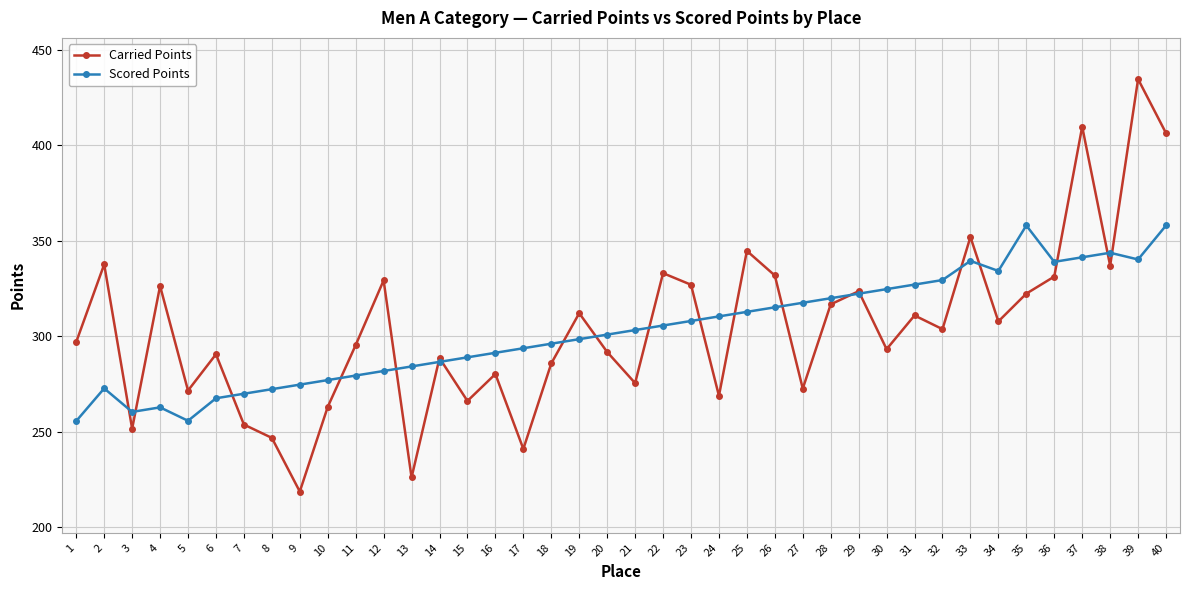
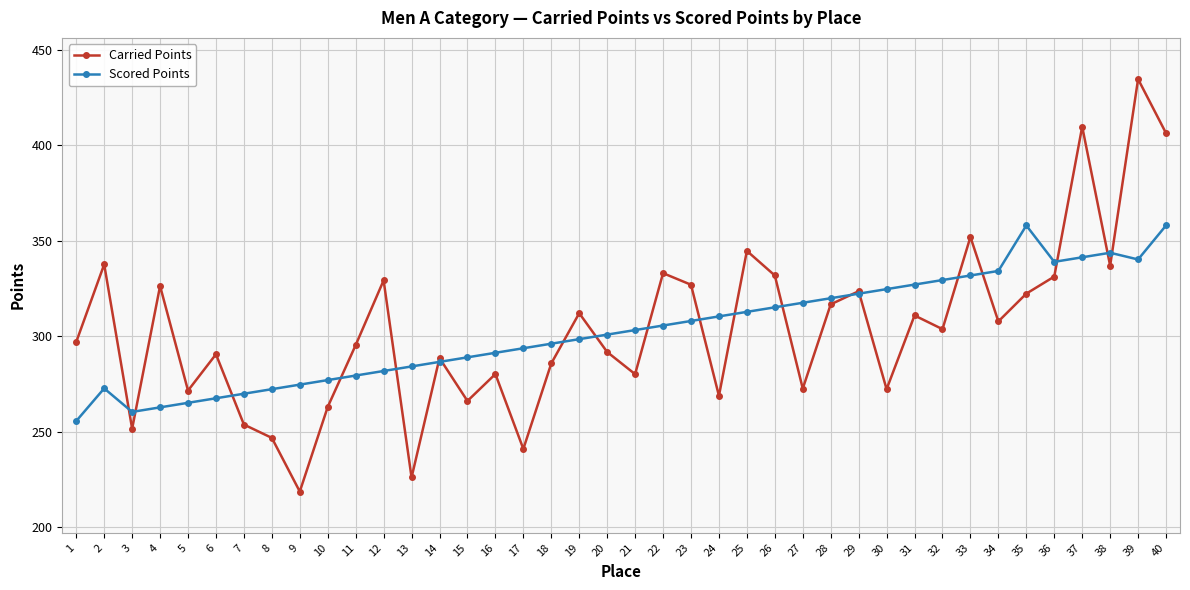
Scored Points, 5: 256 -> 265
Carried Points, 21: 275 -> 280
Carried Points, 30: 293 -> 272
Scored Points, 33: 339 -> 332
